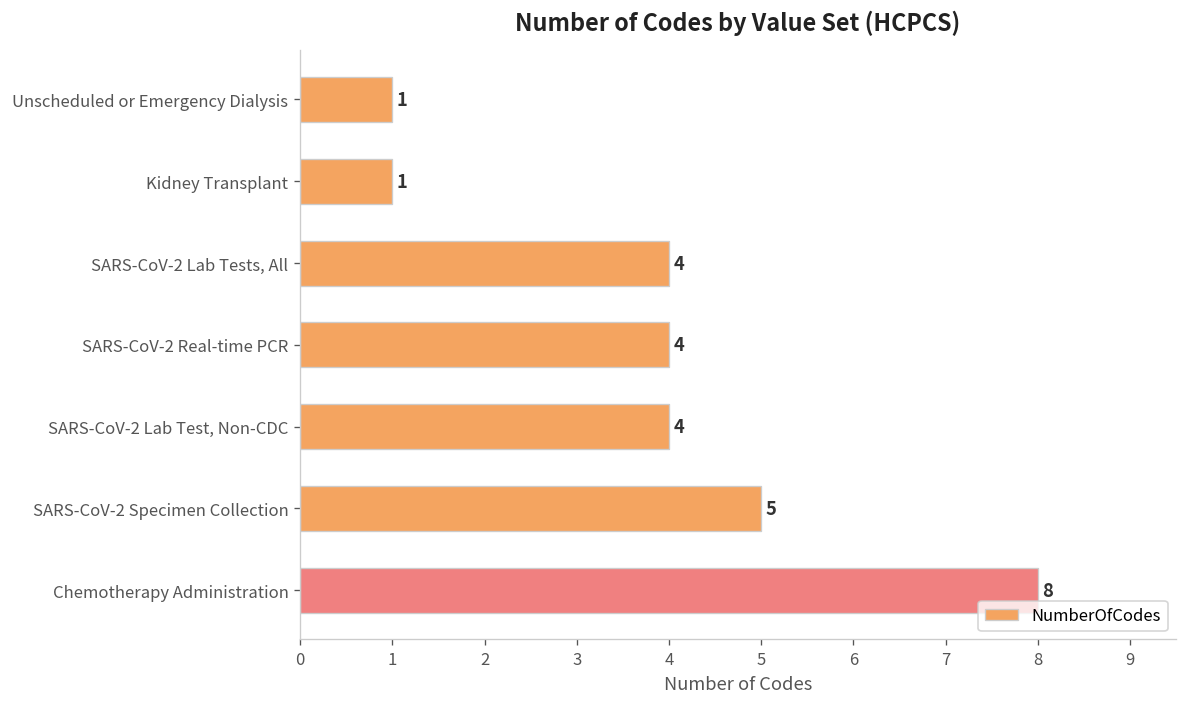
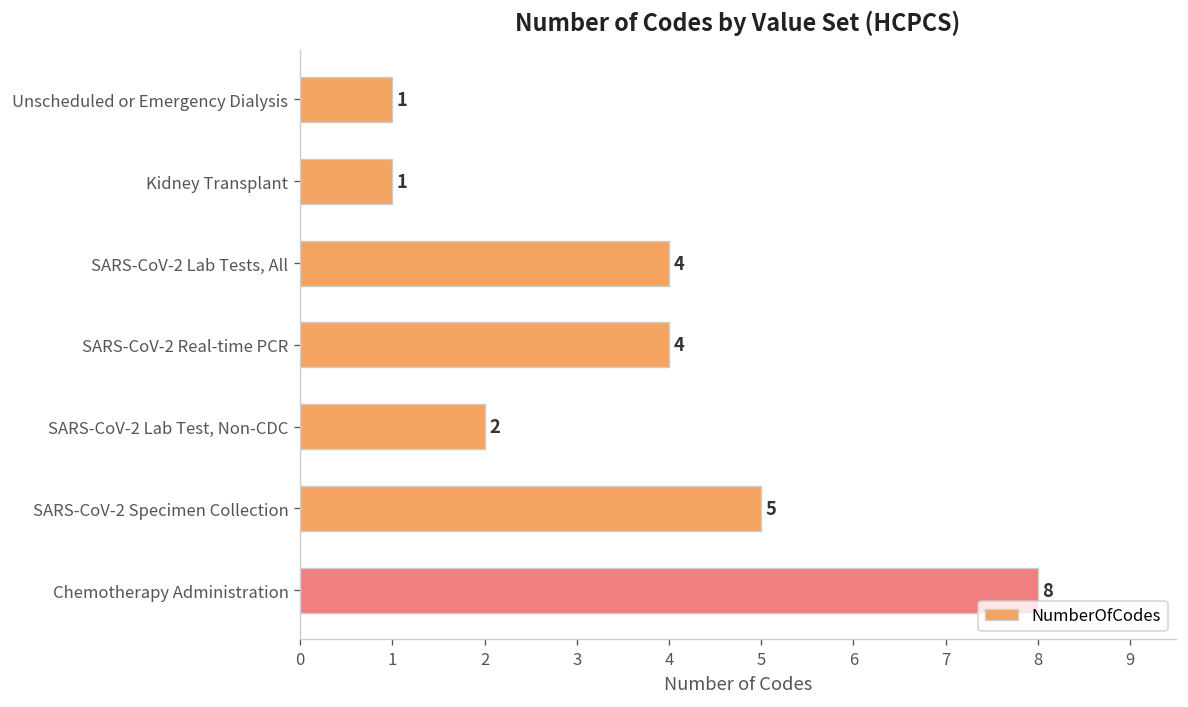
SARS-CoV-2 Lab Test, Non-CDC: 4 -> 2
